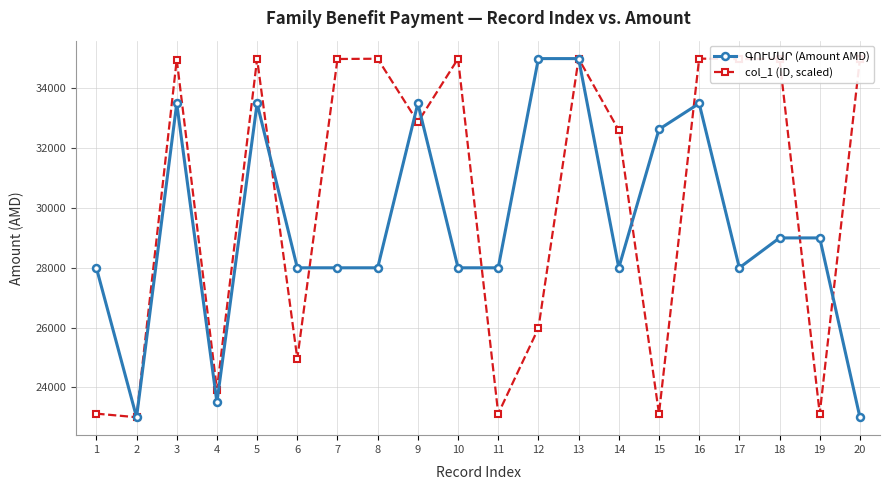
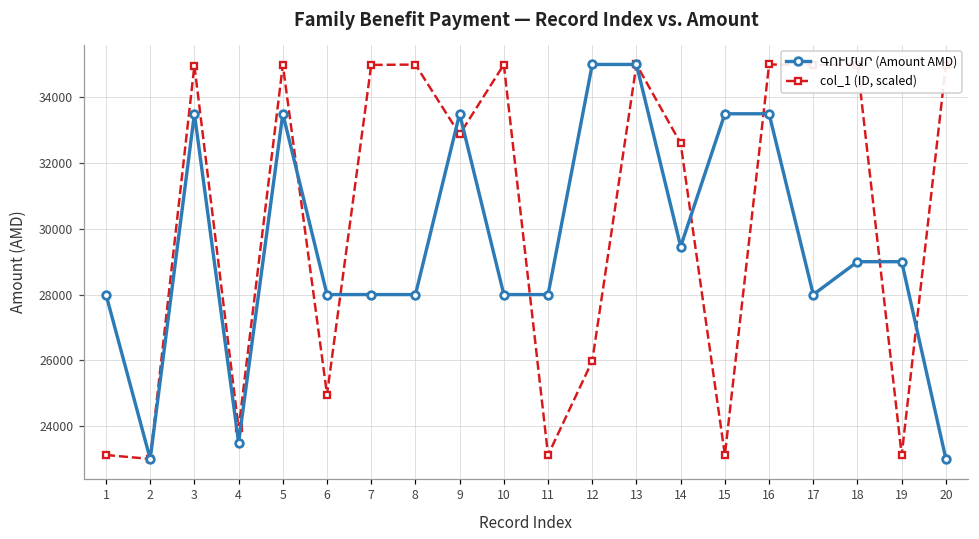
ԳՈՒՄԱՐ (Amount AMD), 14: 28000 -> 29500
ԳՈՒՄԱՐ (Amount AMD), 15: 32600 -> 33500
